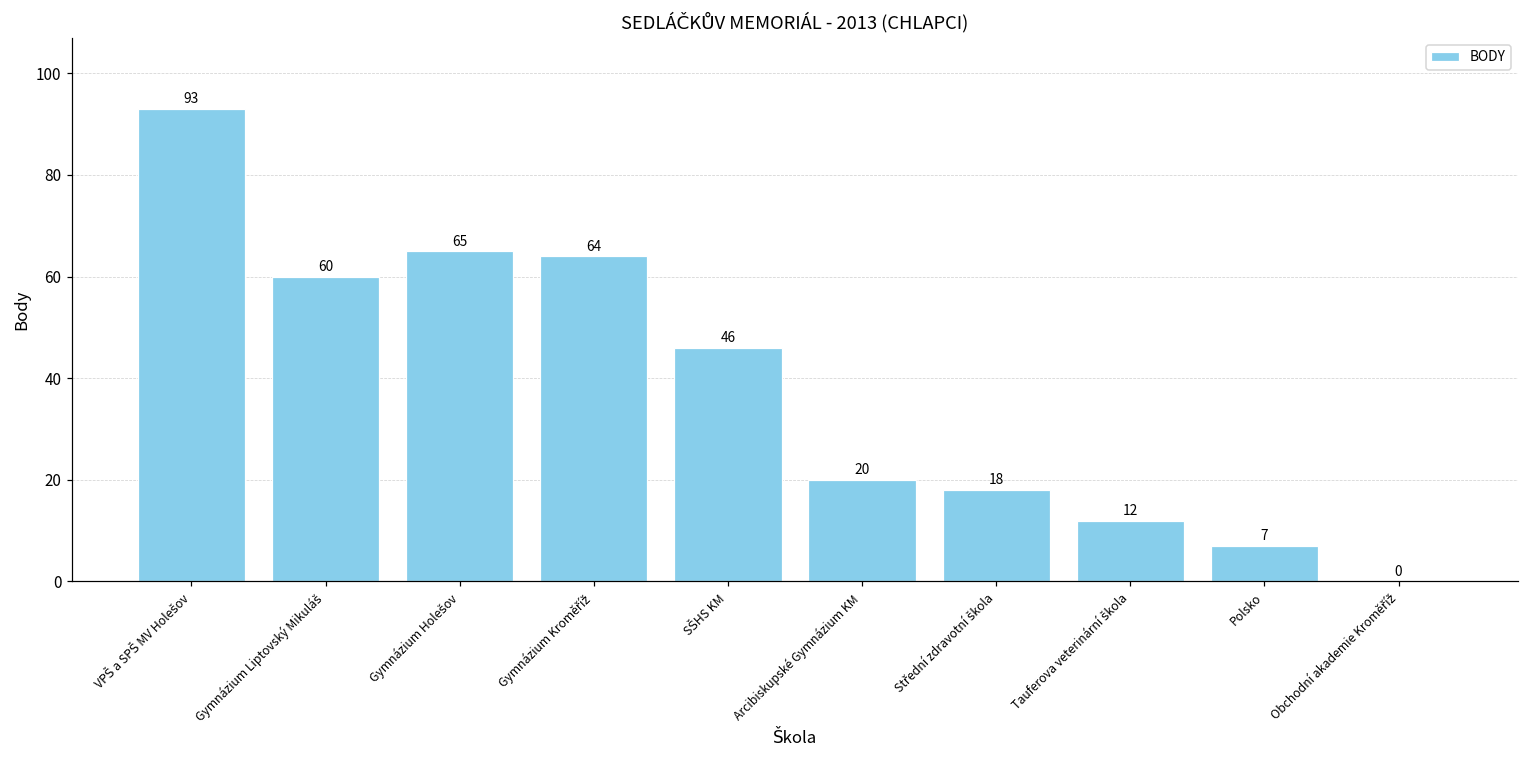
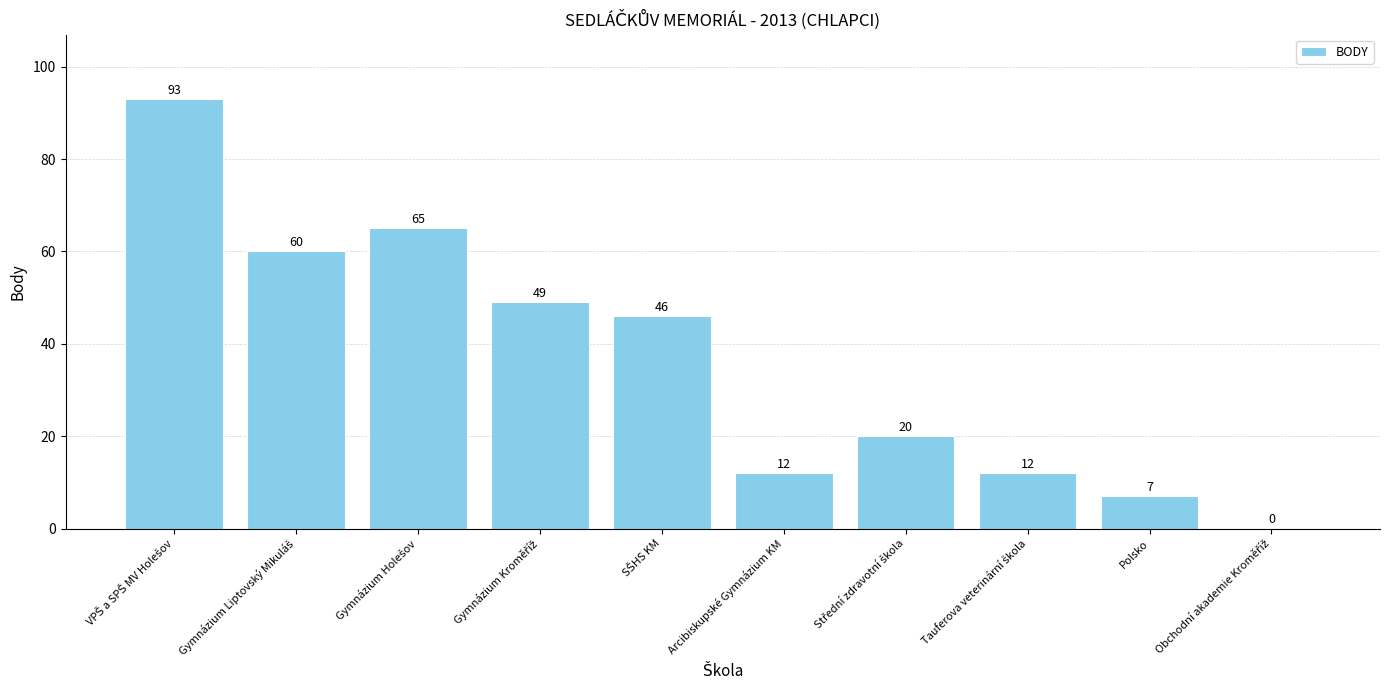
Gymnázium Kroměříž: 64 -> 49
Arcibiskupské Gymnázium KM: 20 -> 12
Střední zdravotní škola: 18 -> 20
